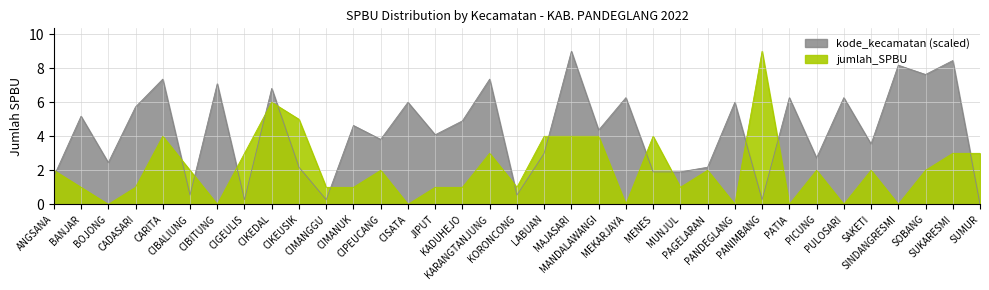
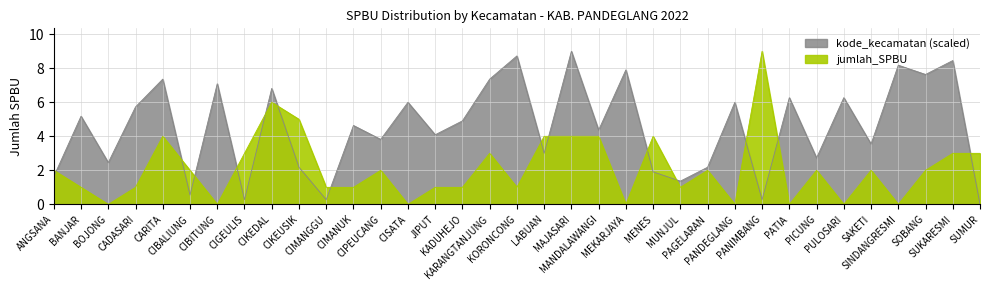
kode_kecamatan (scaled), KORONCONG: 0.5 -> 8.7
kode_kecamatan (scaled), MEKARJAYA: 6.3 -> 7.9
kode_kecamatan (scaled), MUNJUL: 1.9 -> 1.4
